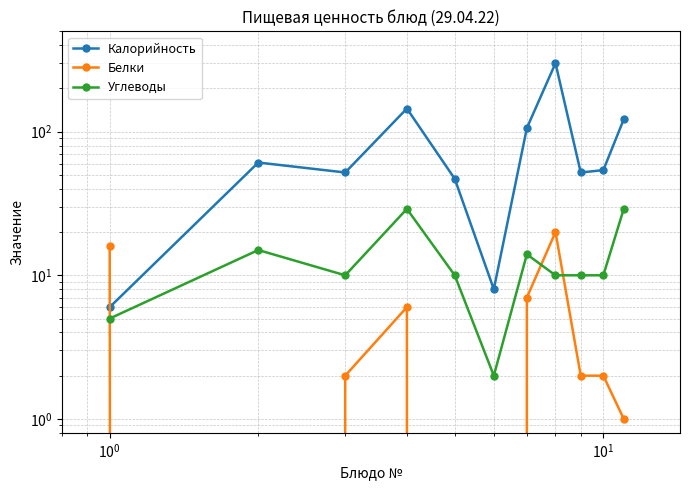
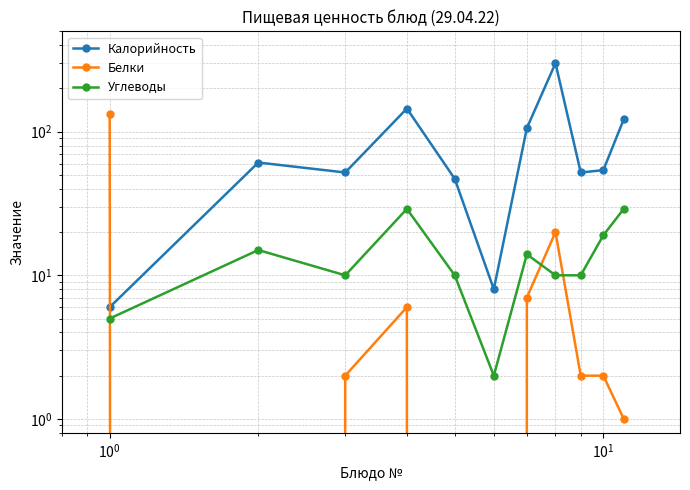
Белки, 10^0: 16 -> 130
Углеводы, 10^1: 10 -> 19
